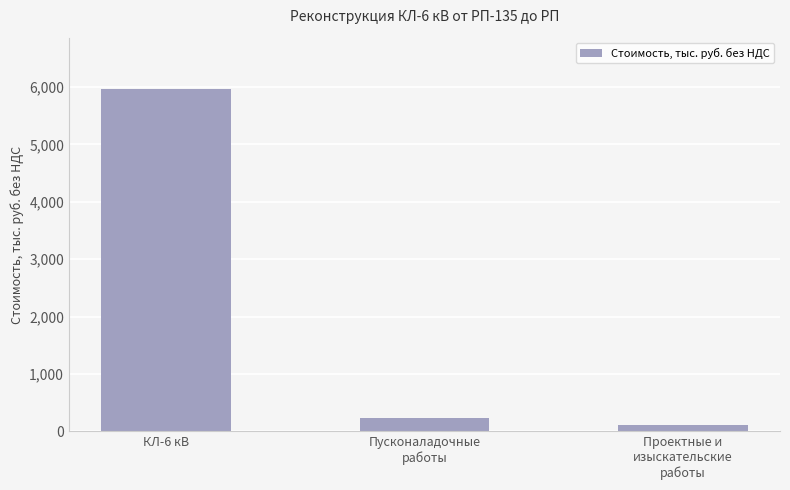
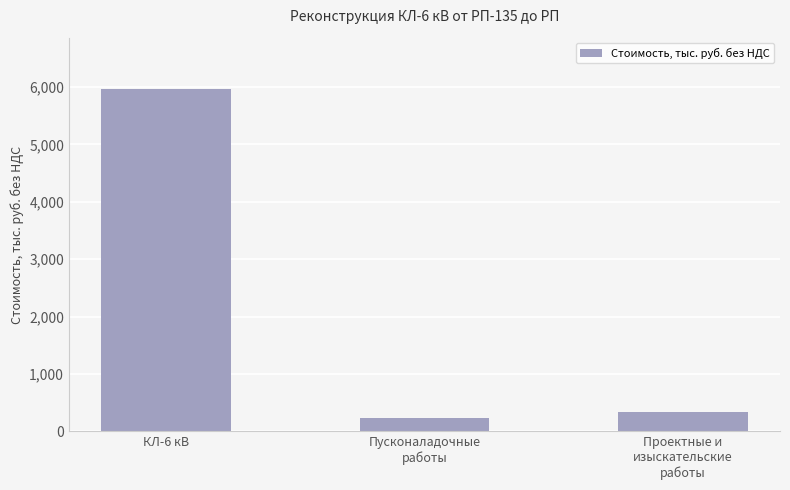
Проектные и изыскательские работы: 100 -> 300
